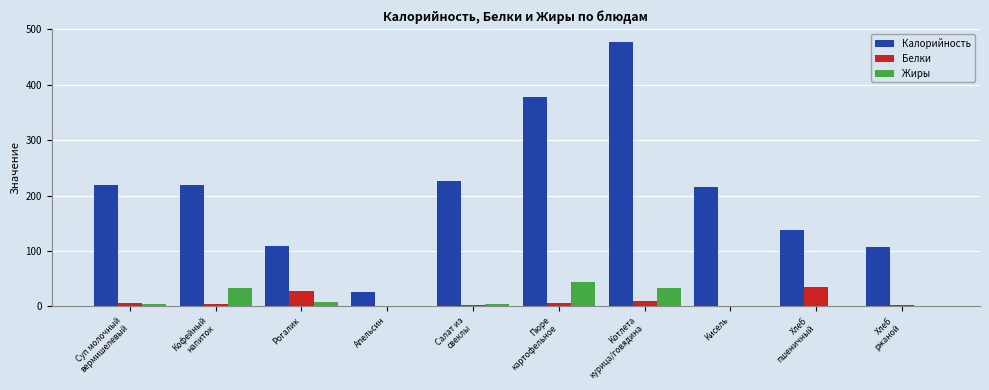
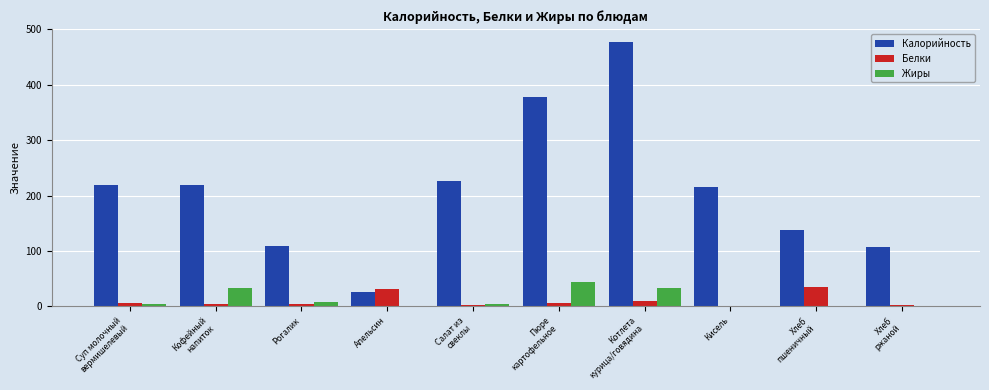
Белки, Рогалик: 30 -> 0
Белки, Апельсин: 0 -> 30
